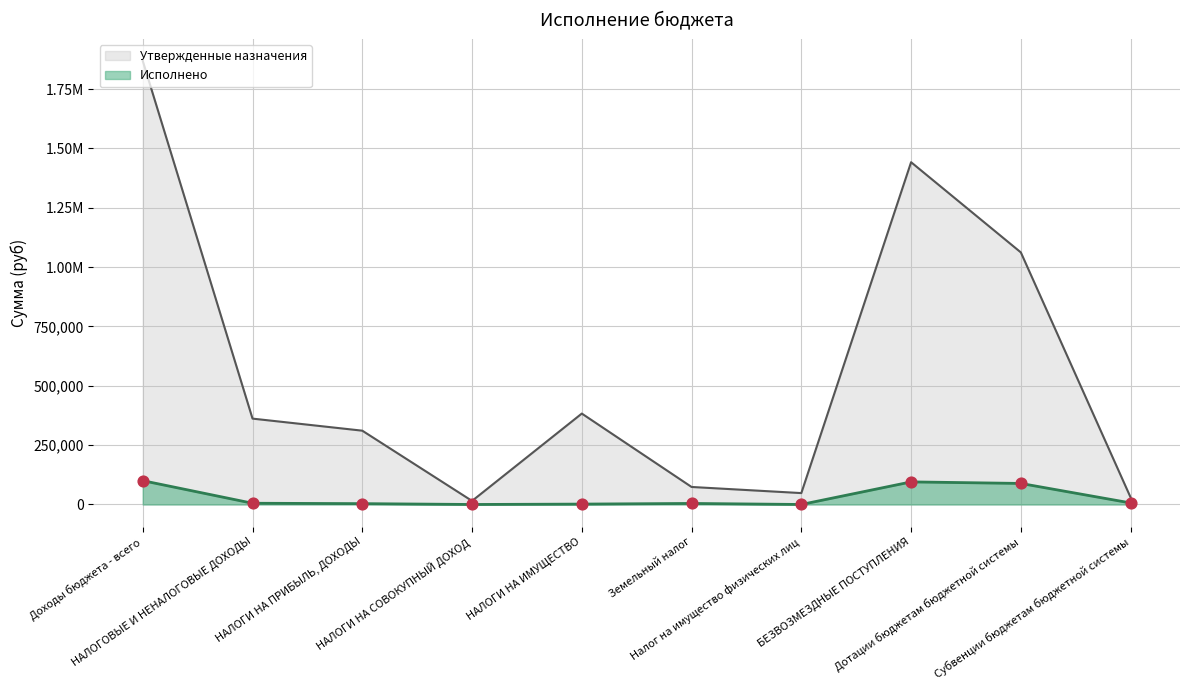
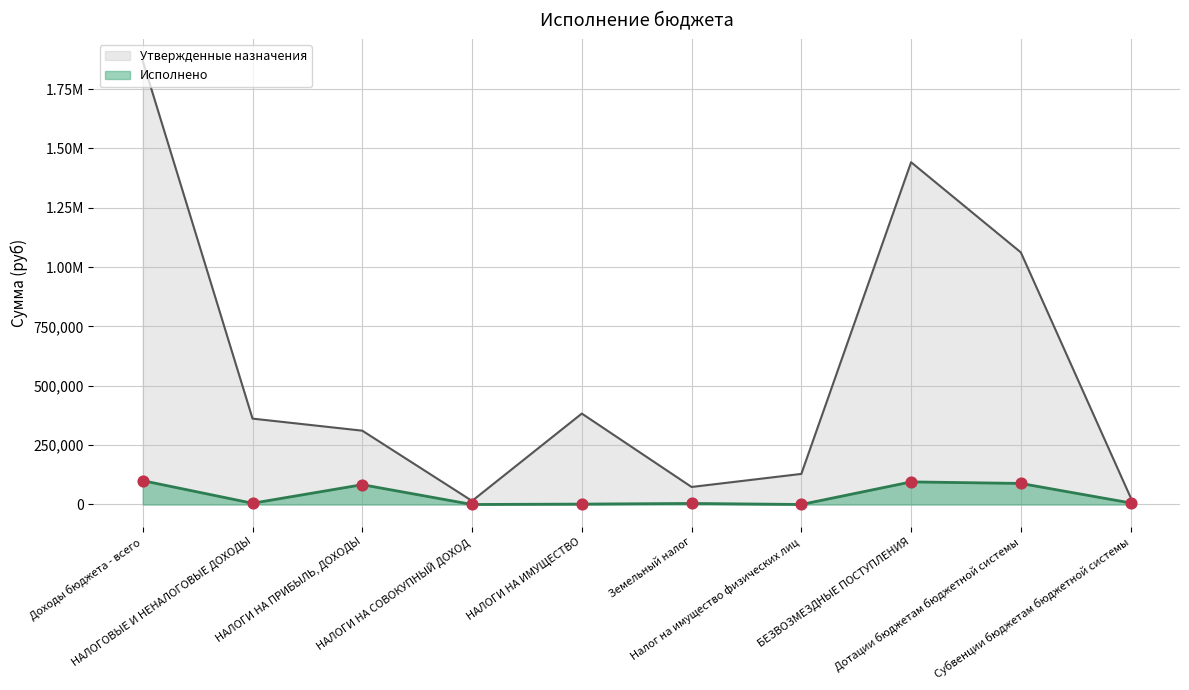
Исполнено, НАЛОГИ НА ПРИБЫЛЬ, ДОХОДЫ: 0 -> 80,000
Утвержденные назначения, Налог на имущество физических лиц: 50,000 -> 130,000
